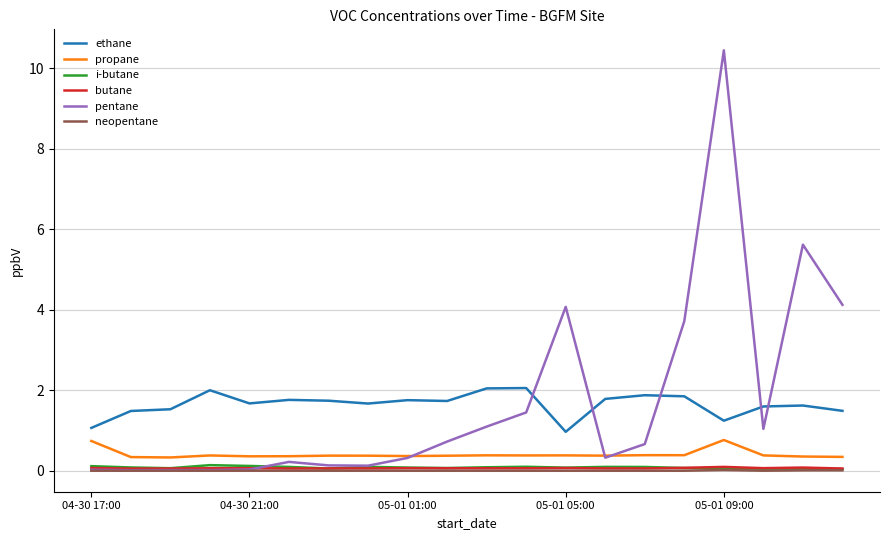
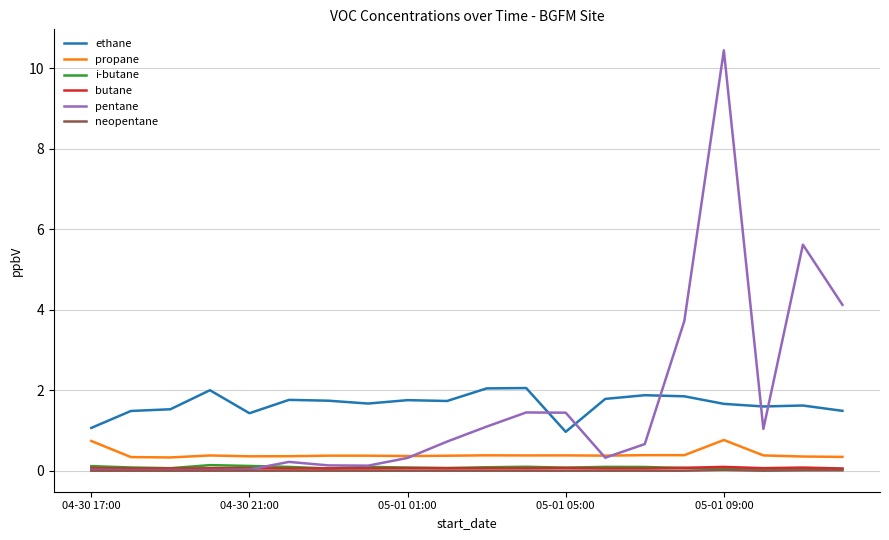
ethane, 04-30 21:00: 1.7 -> 1.4
pentane, 05-01 05:00: 4.1 -> 1.4
ethane, 05-01 09:00: 1.2 -> 1.7
